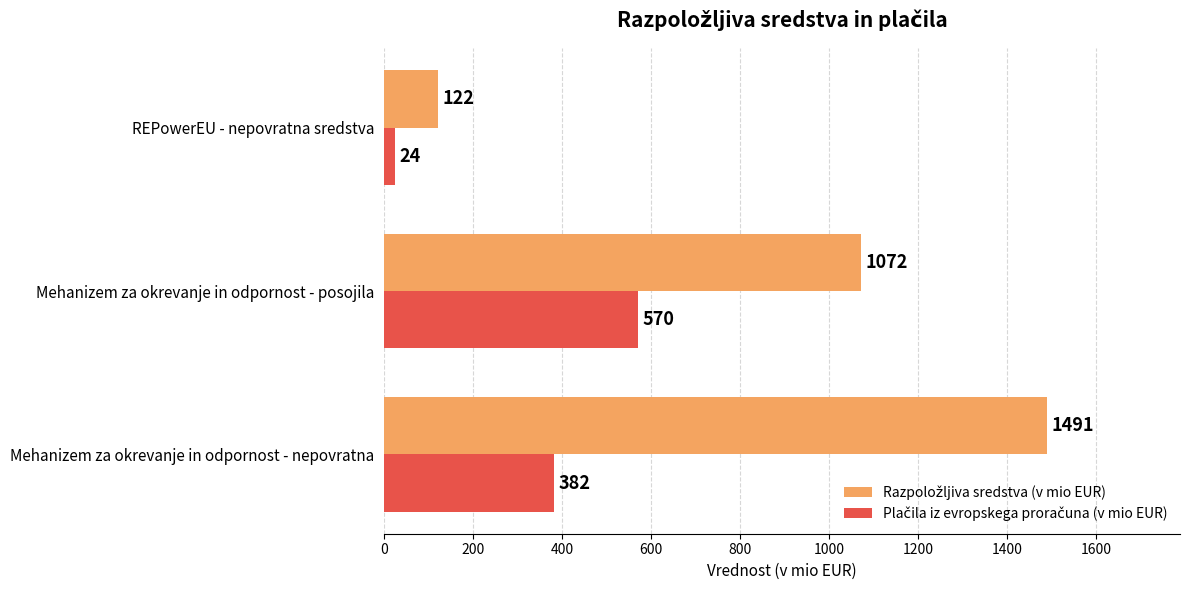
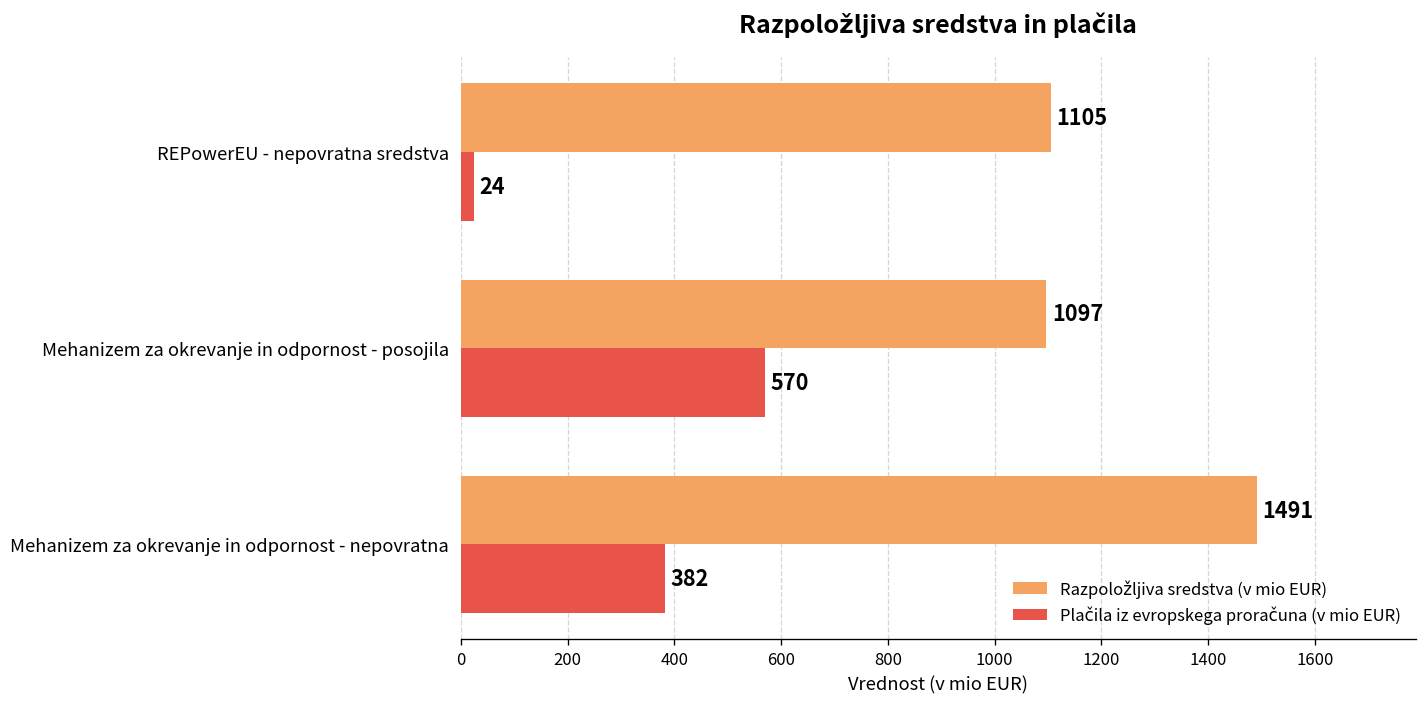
Razpoložljiva sredstva (v mio EUR), REPowerEU - nepovratna sredstva: 122 -> 1105
Razpoložljiva sredstva (v mio EUR), Mehanizem za okrevanje in odpornost - posojila: 1072 -> 1097
